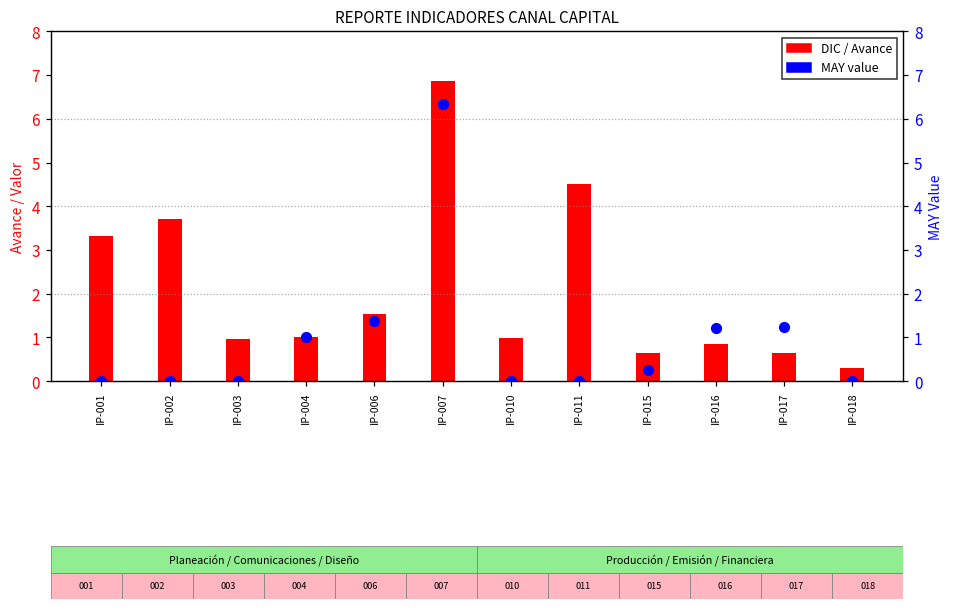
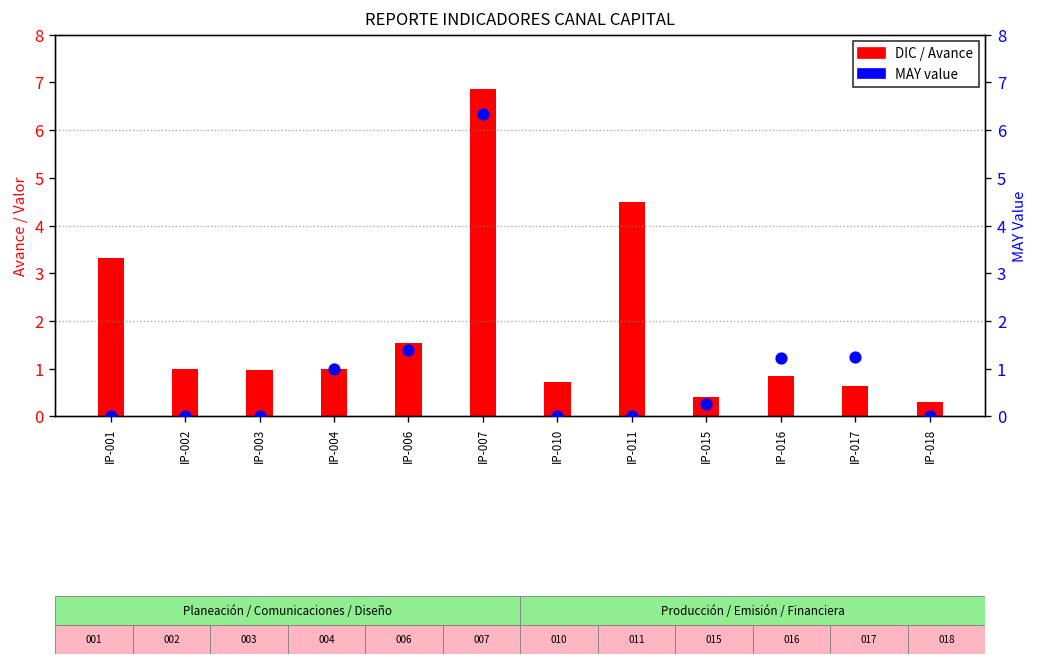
DIC / Avance, IP-002: 3.7 -> 1.0
DIC / Avance, IP-010: 1.0 -> 0.7
DIC / Avance, IP-015: 0.6 -> 0.4
